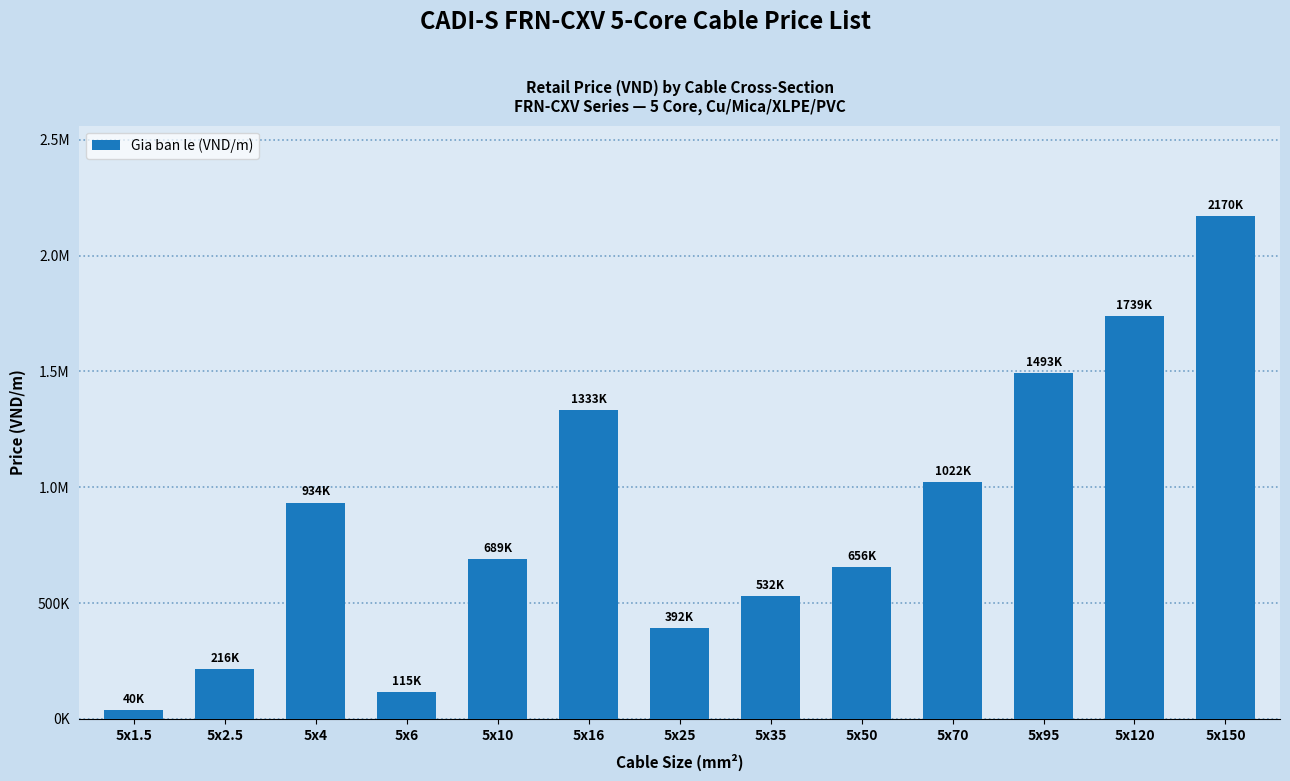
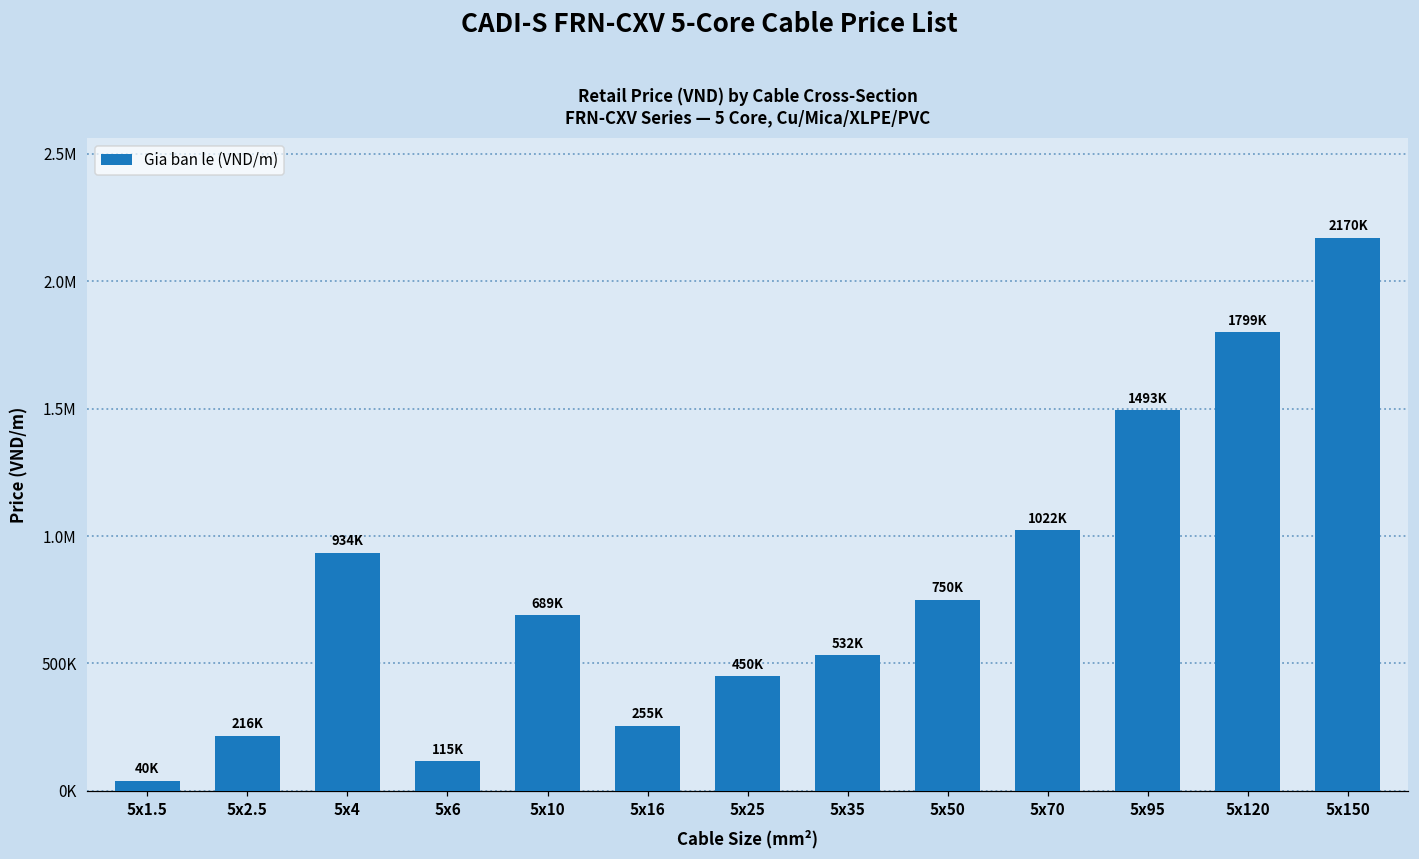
5x16: 1333K -> 255K
5x25: 392K -> 450K
5x50: 656K -> 750K
5x120: 1739K -> 1799K
